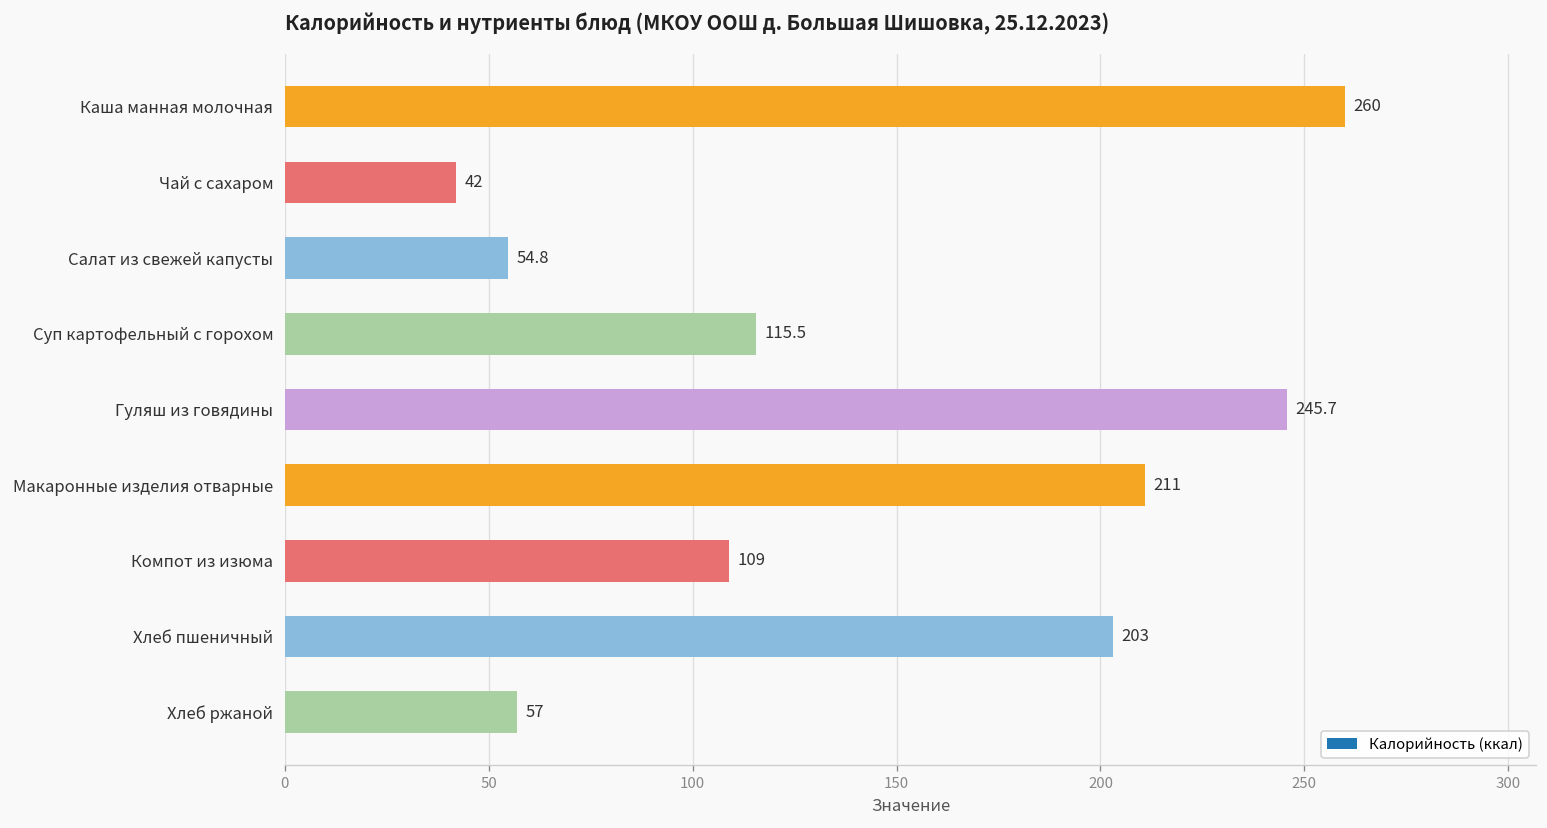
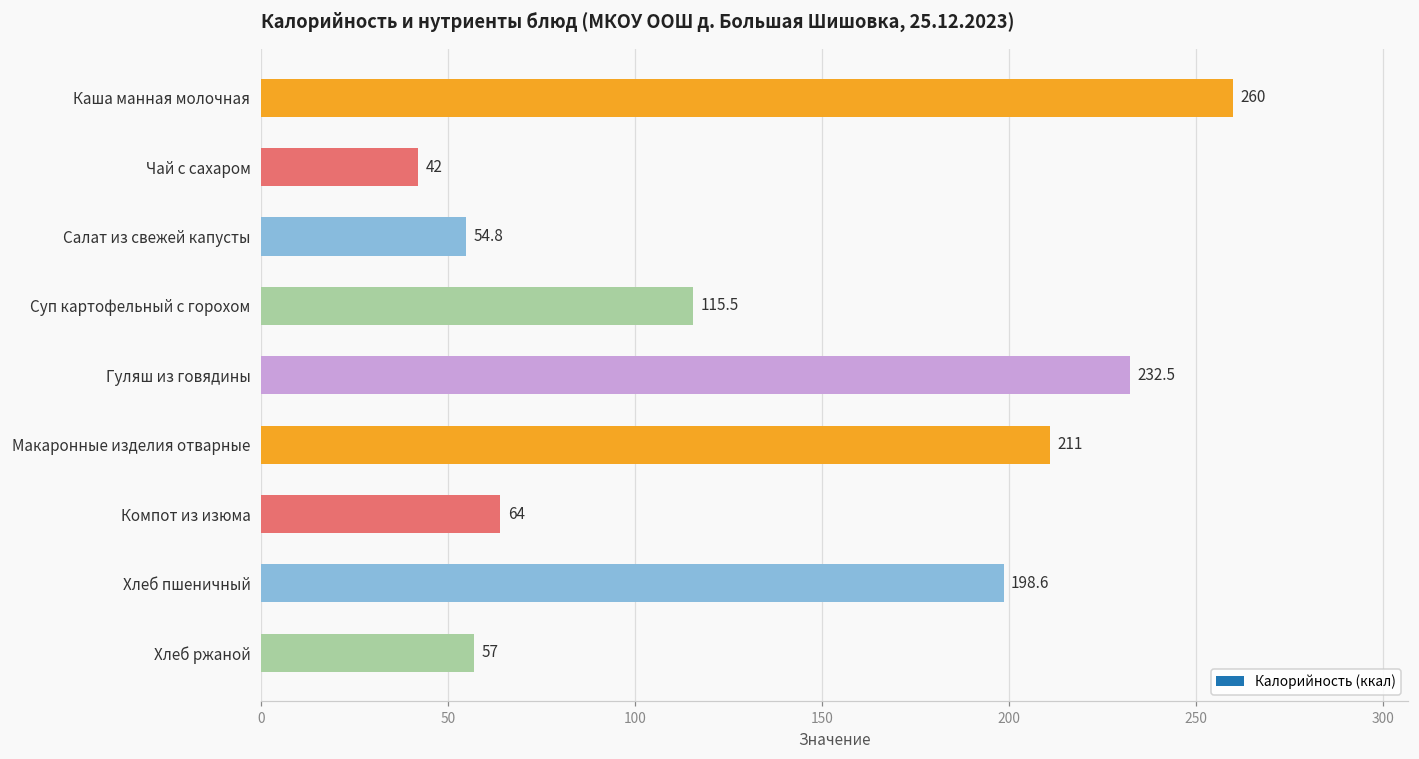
Гуляш из говядины: 245.7 -> 232.5
Компот из изюма: 109 -> 64
Хлеб пшеничный: 203 -> 198.6
